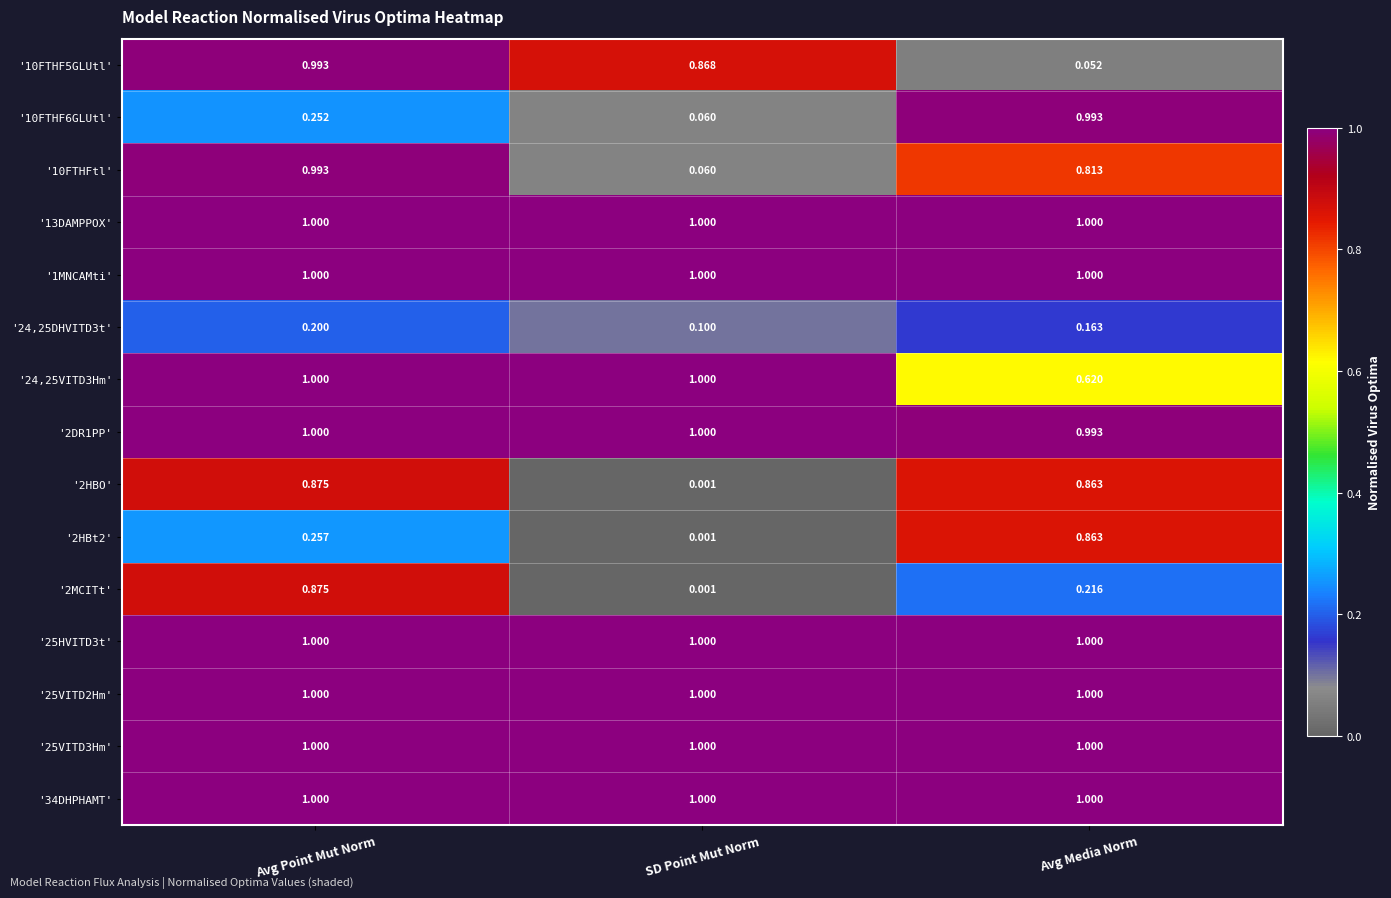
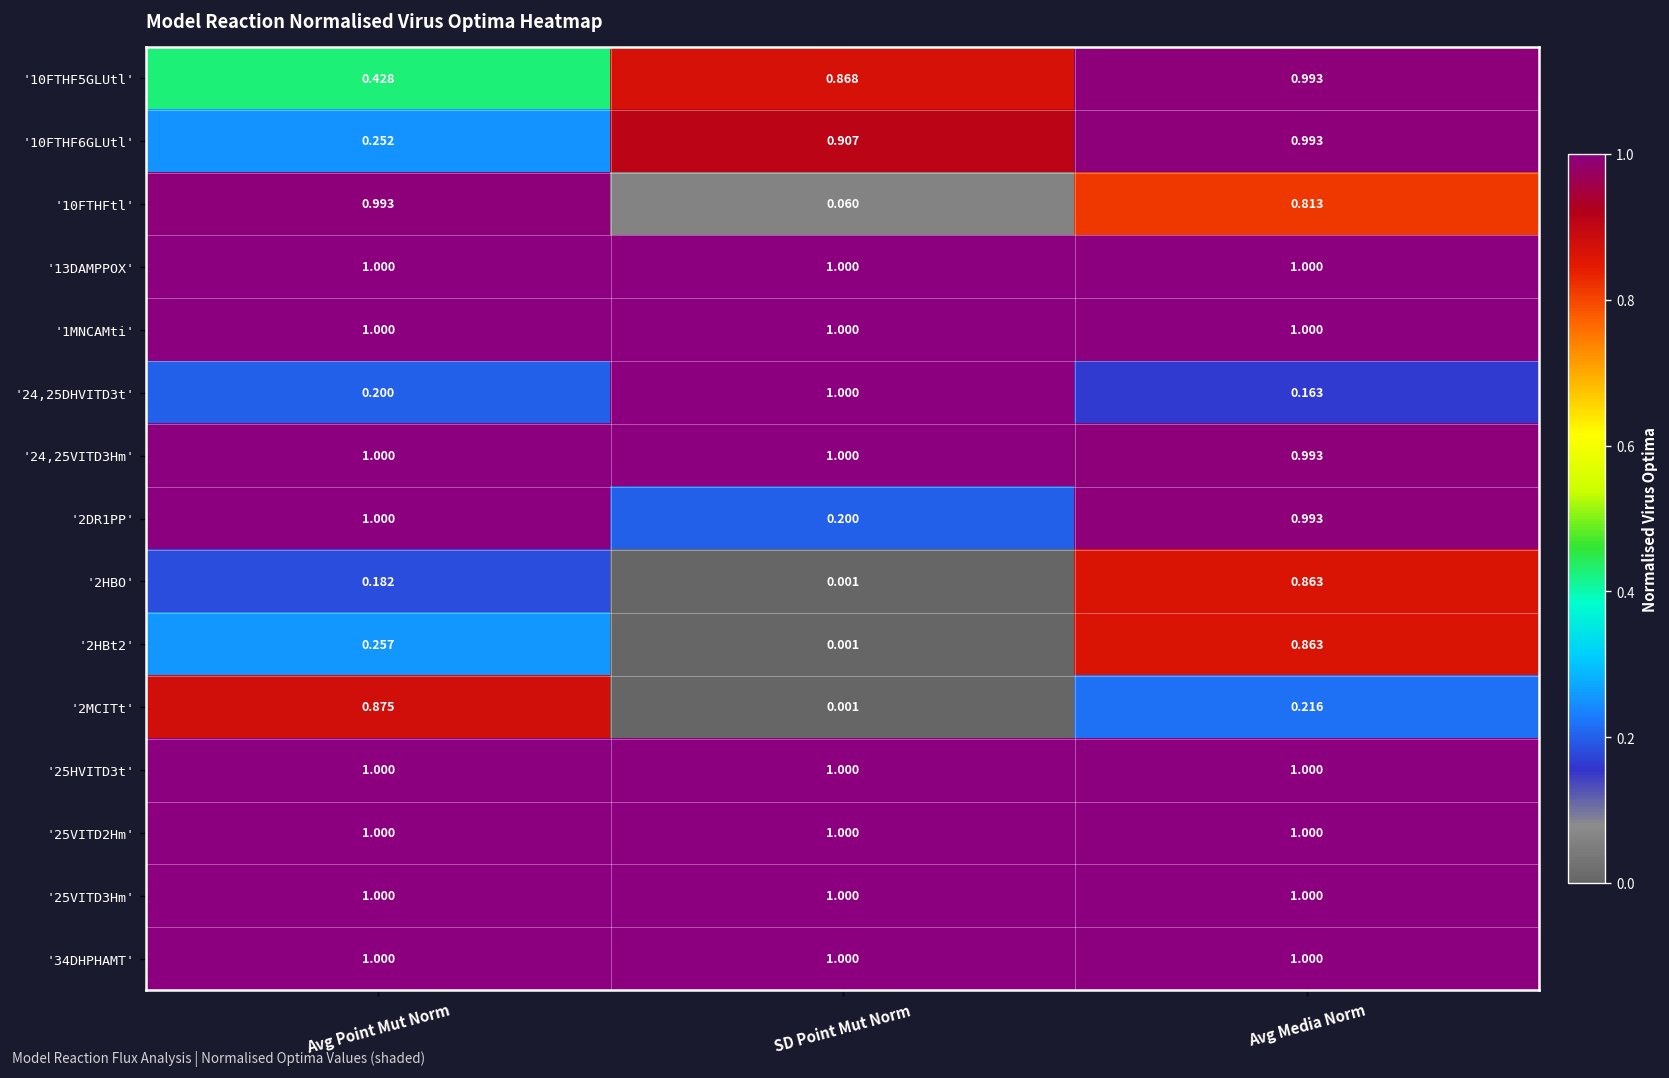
'10FTHF5GLUtl', Avg Point Mut Norm: 0.993 -> 0.428
'10FTHF5GLUtl', Avg Media Norm: 0.052 -> 0.993
'10FTHF6GLUtl', SD Point Mut Norm: 0.060 -> 0.907
'24,25DHVITD3t', SD Point Mut Norm: 0.100 -> 1.000
'24,25VITD3Hm', Avg Media Norm: 0.620 -> 0.993
'2DR1PP', SD Point Mut Norm: 1.000 -> 0.200
'2HBO', Avg Point Mut Norm: 0.875 -> 0.182
